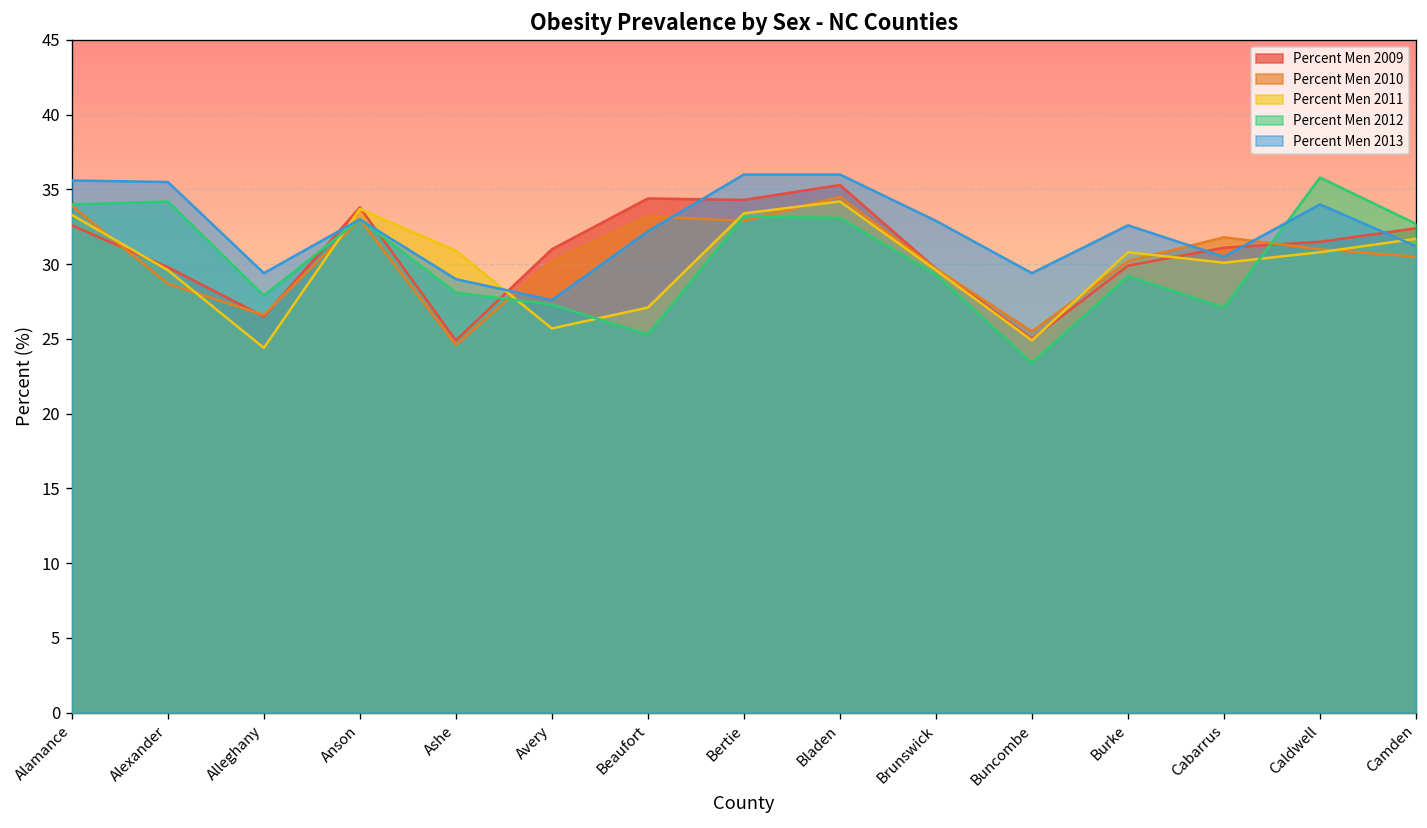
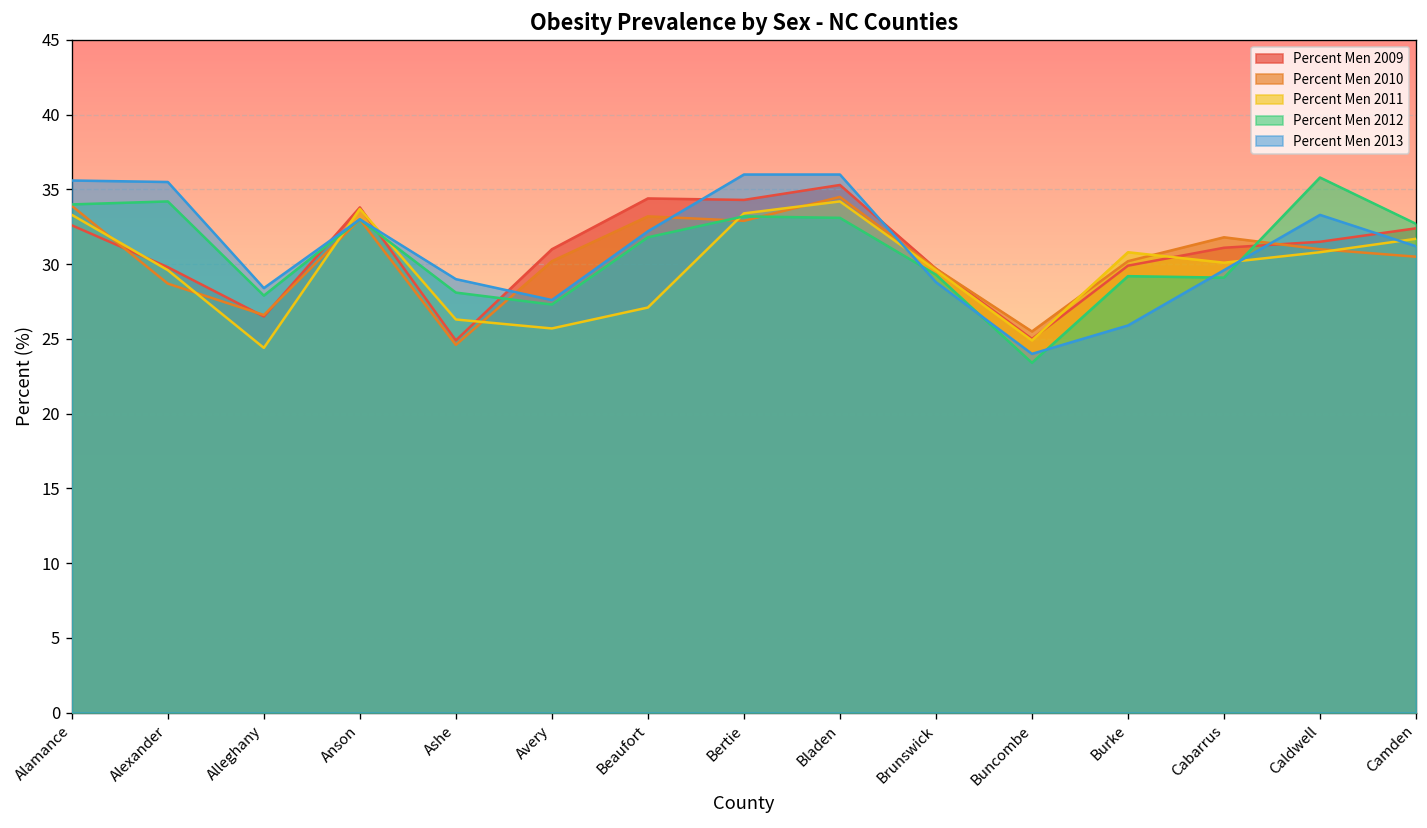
Percent Men 2013, Alleghany: 29.4 -> 28.4
Percent Men 2011, Ashe: 30.9 -> 26.3
Percent Men 2012, Beaufort: 25.3 -> 31.8
Percent Men 2013, Brunswick: 32.9 -> 28.8
Percent Men 2013, Buncombe: 29.4 -> 24.0
Percent Men 2013, Burke: 32.6 -> 25.9
Percent Men 2012, Cabarrus: 27.1 -> 29.1
Percent Men 2013, Cabarrus: 30.5 -> 29.6
Percent Men 2013, Caldwell: 34.0 -> 33.3
